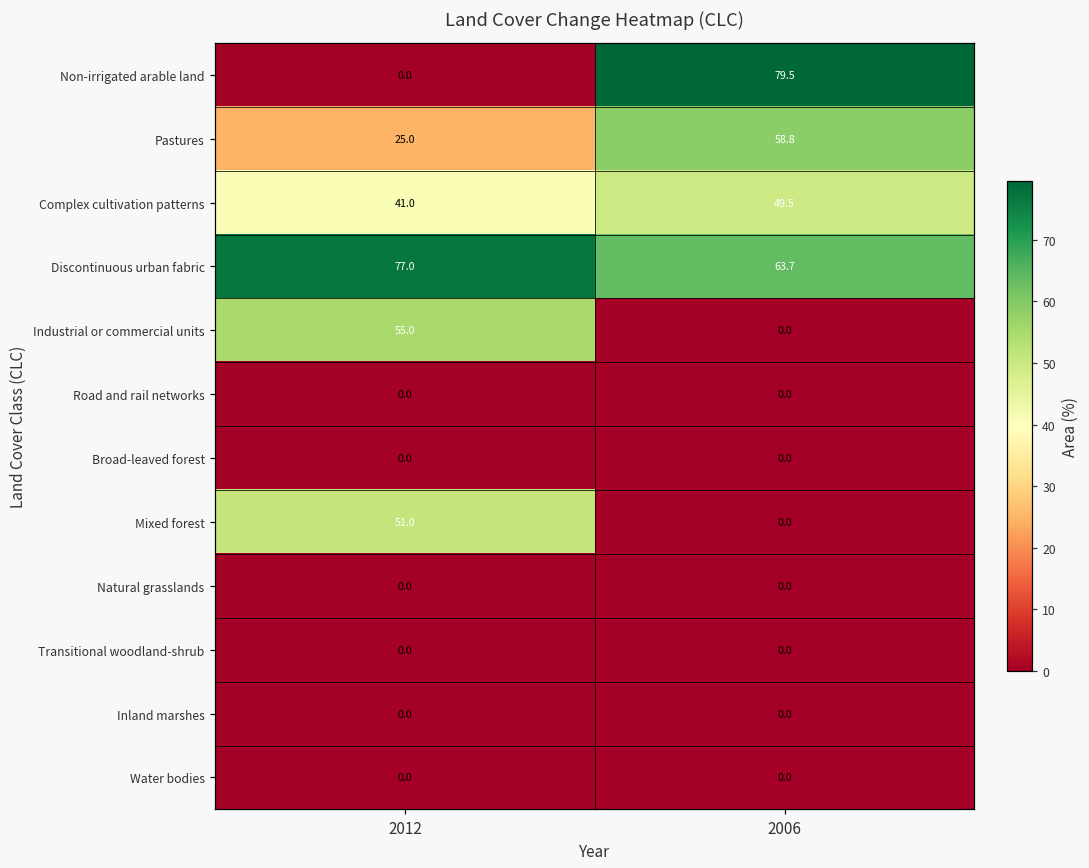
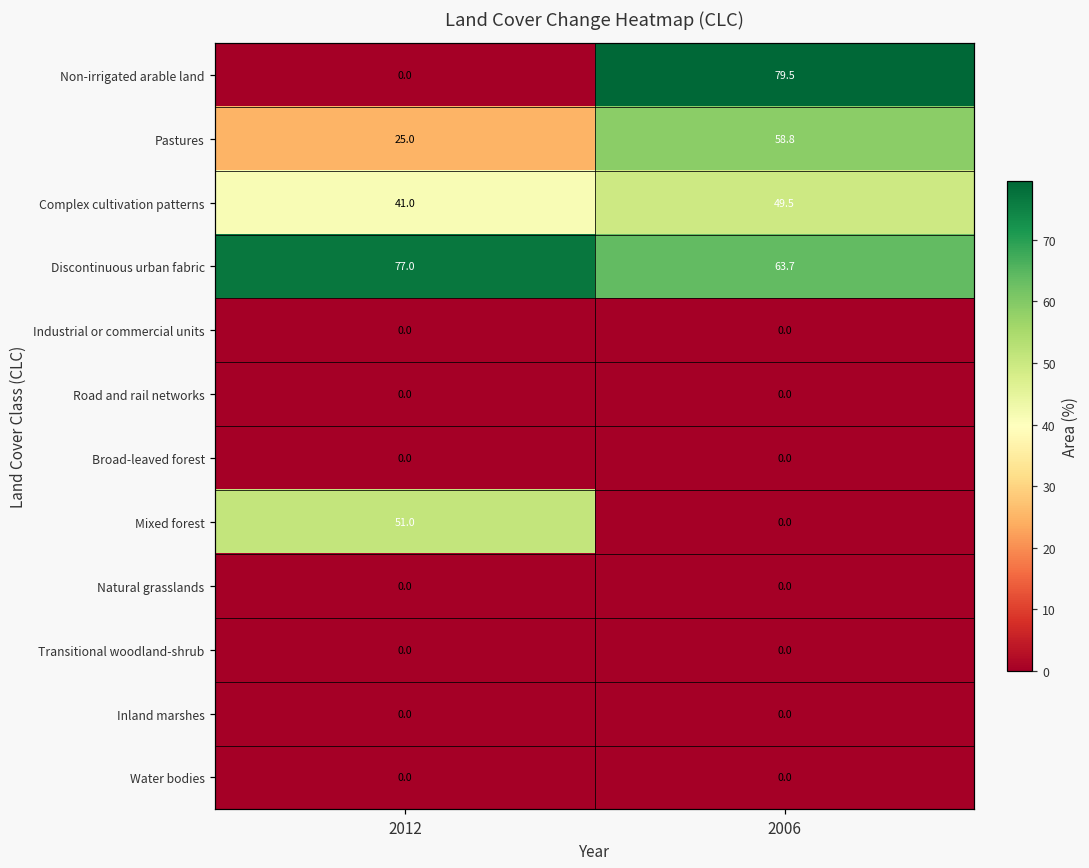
Industrial or commercial units, 2012: 55.0 -> 0.0
